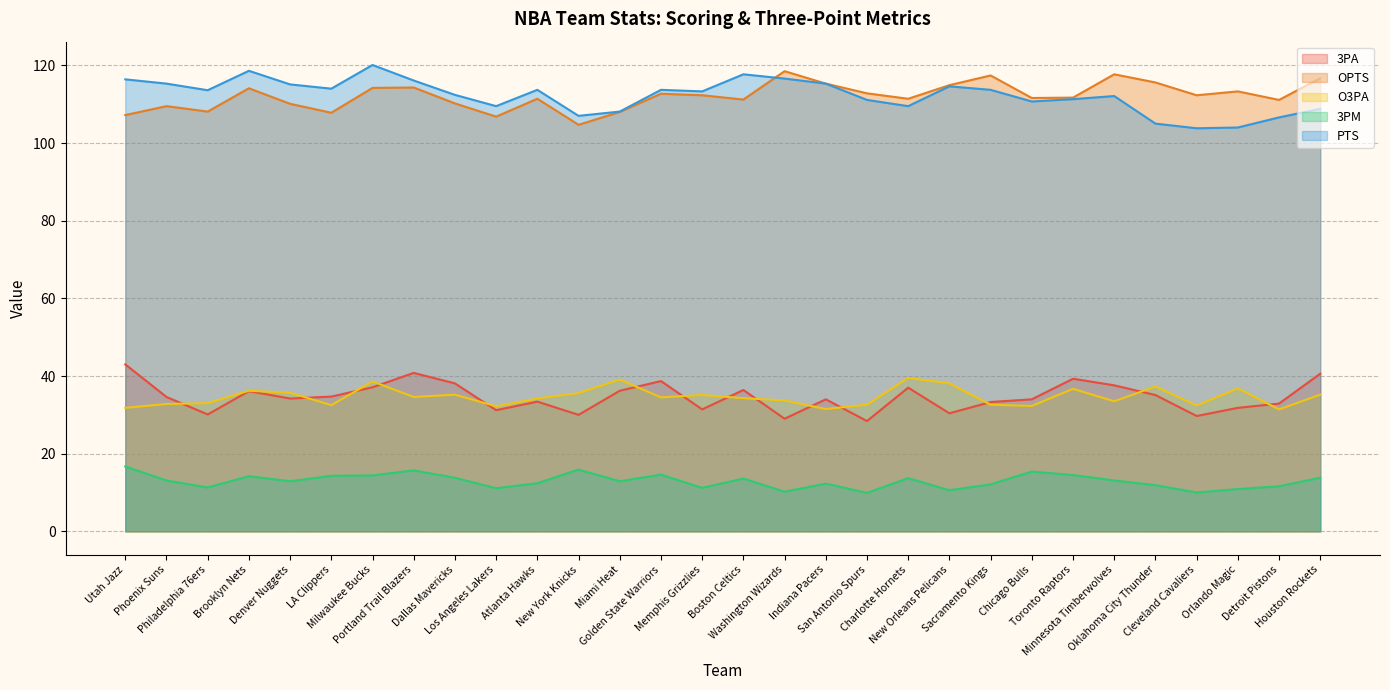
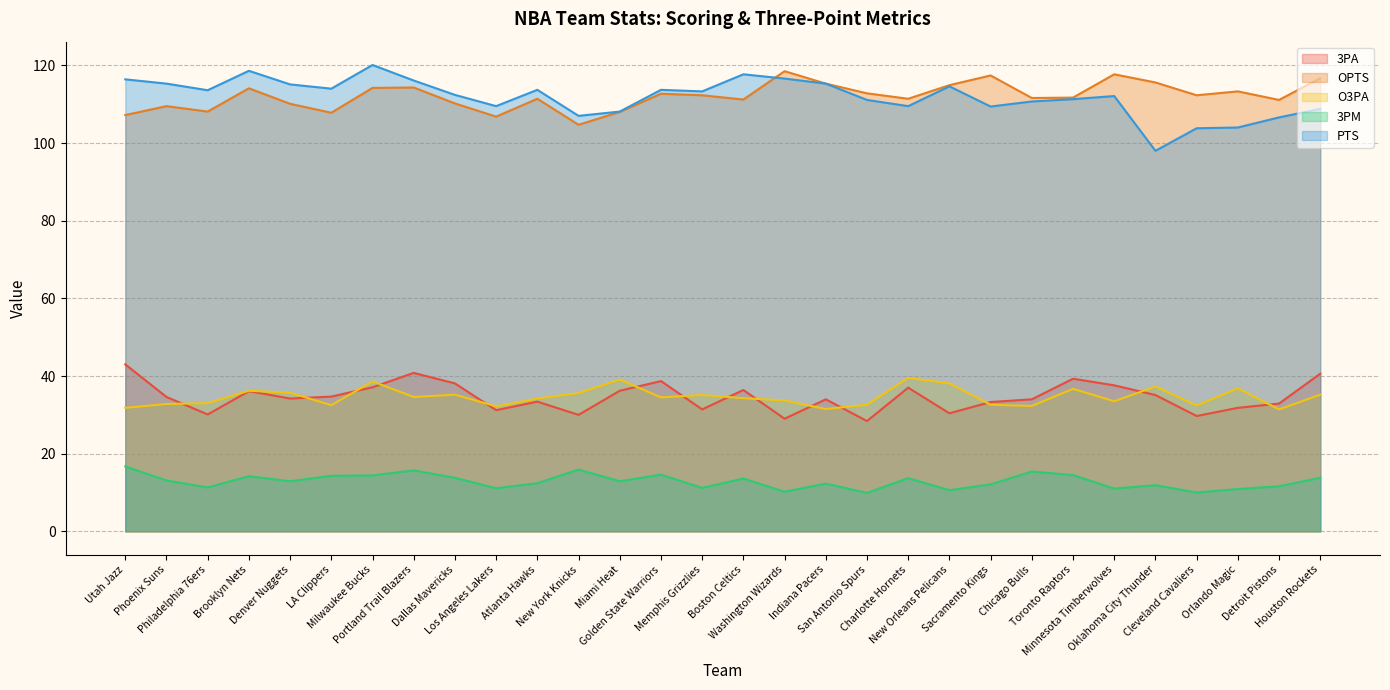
PTS, Sacramento Kings: 114 -> 109
3PM, Minnesota Timberwolves: 13 -> 11
PTS, Oklahoma City Thunder: 105 -> 98
